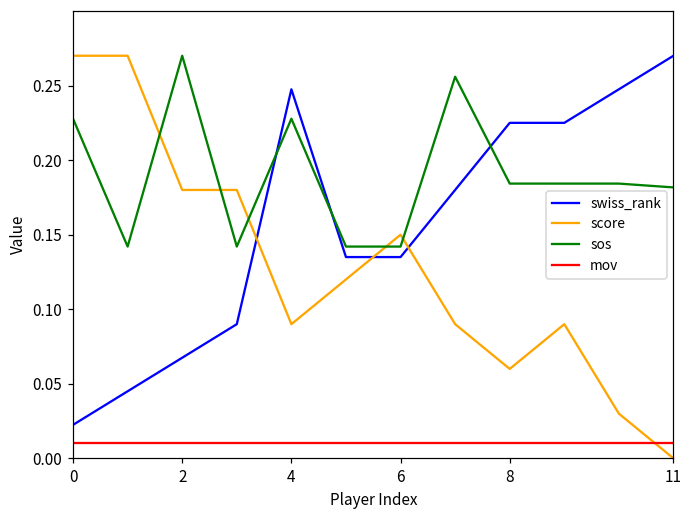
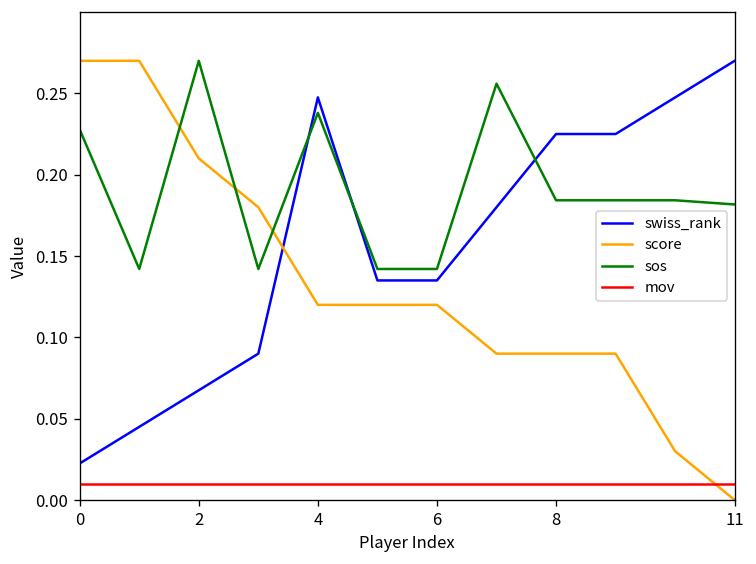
score, 2: 0.180 -> 0.210
score, 4: 0.090 -> 0.120
sos, 4: 0.228 -> 0.238
score, 6: 0.150 -> 0.120
score, 8: 0.060 -> 0.090
